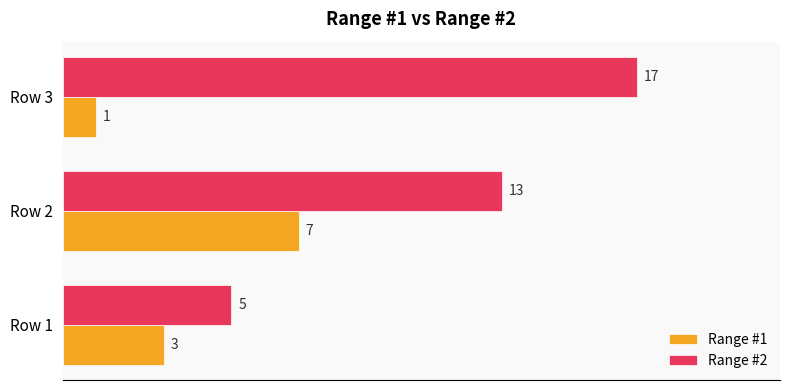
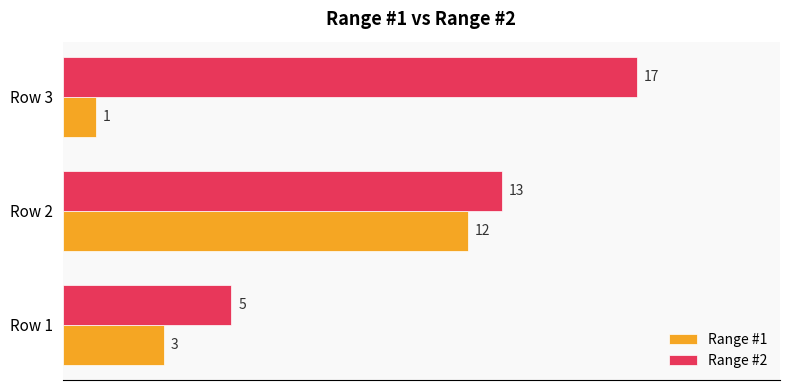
Range #1, Row 2: 7 -> 12
